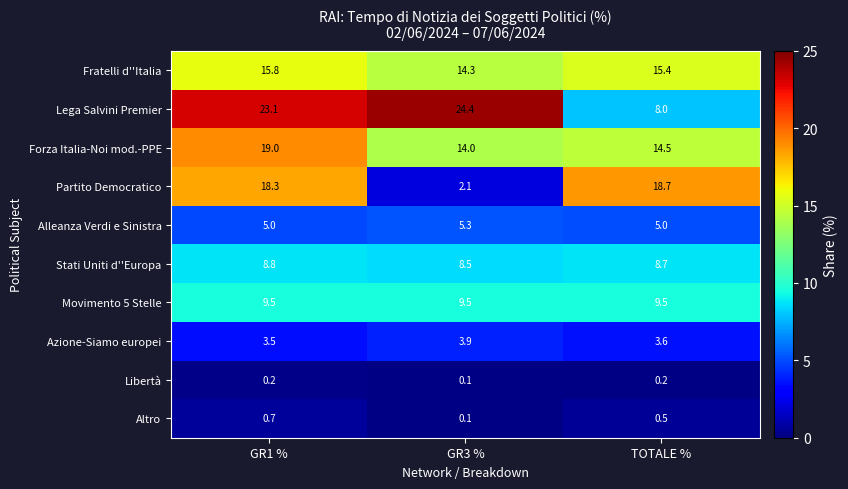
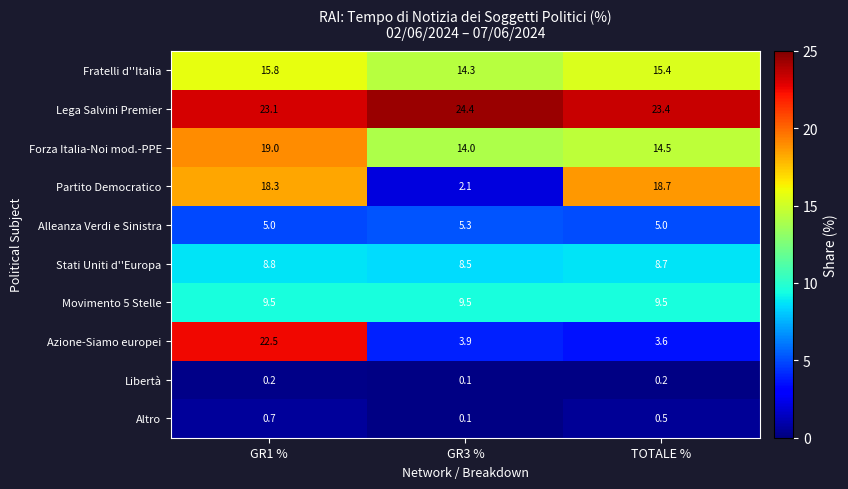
Lega Salvini Premier, TOTALE %: 8.0 -> 23.4
Azione-Siamo europei, GR1 %: 3.5 -> 22.5
